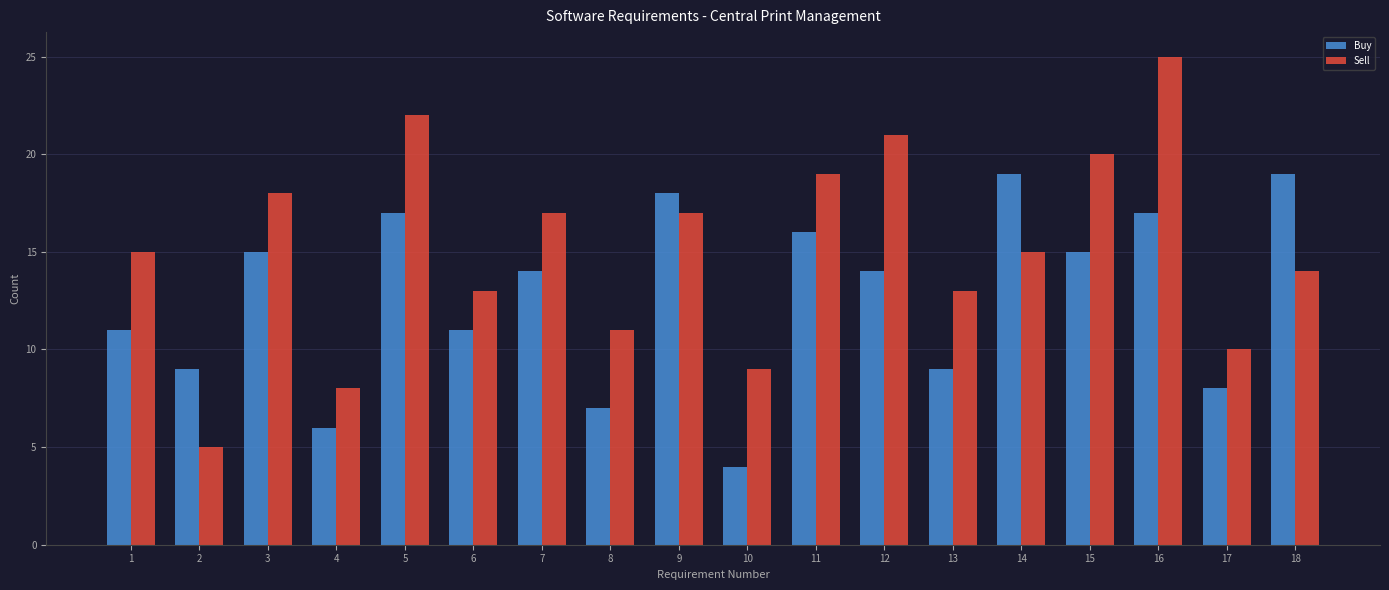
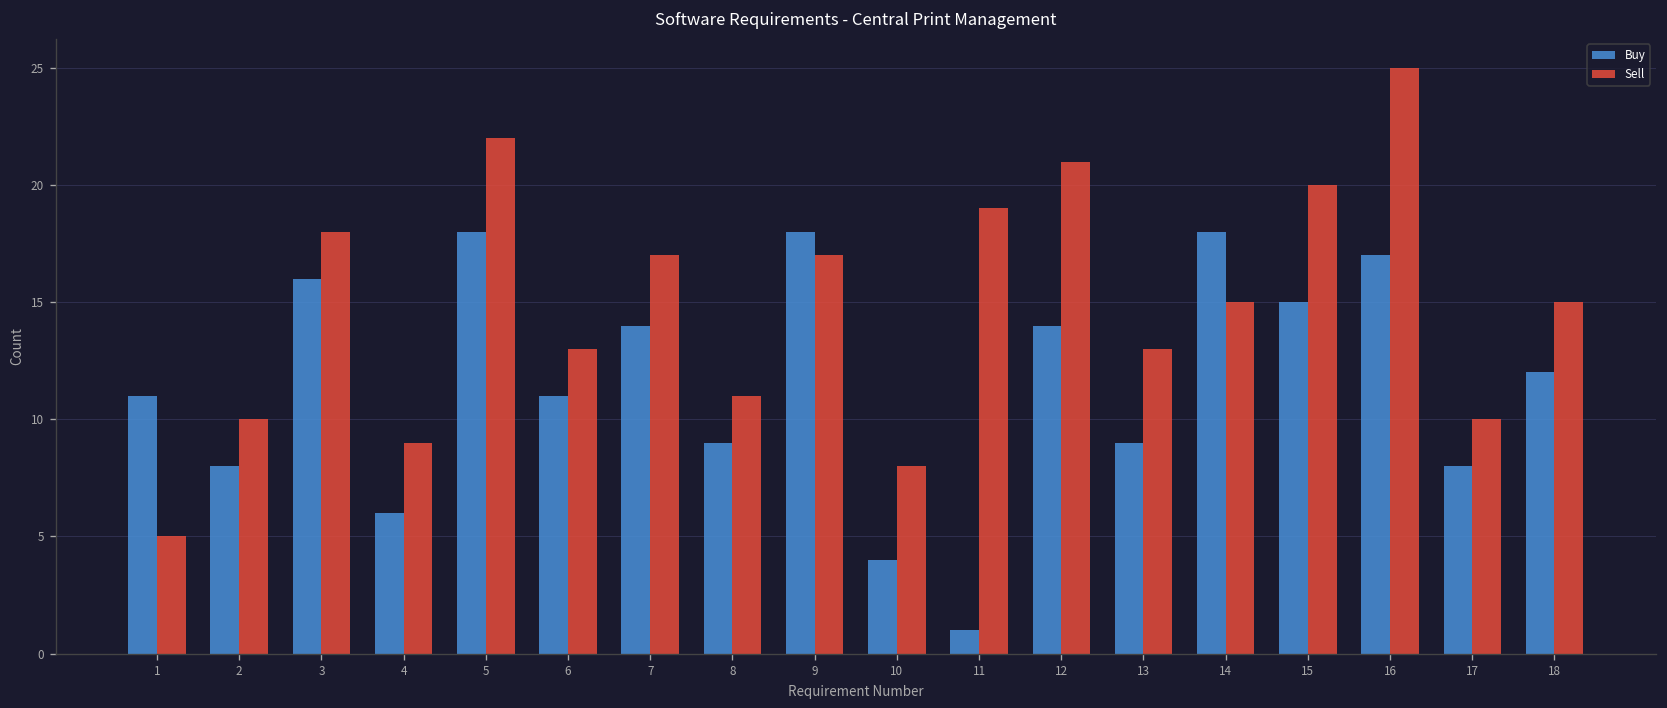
Sell, 1: 15 -> 5
Buy, 2: 9 -> 8
Sell, 2: 5 -> 10
Buy, 3: 15 -> 16
Sell, 4: 8 -> 9
Buy, 5: 17 -> 18
Buy, 8: 7 -> 9
Sell, 10: 9 -> 8
Buy, 11: 16 -> 1
Buy, 14: 19 -> 18
Buy, 18: 19 -> 12
Sell, 18: 14 -> 15
